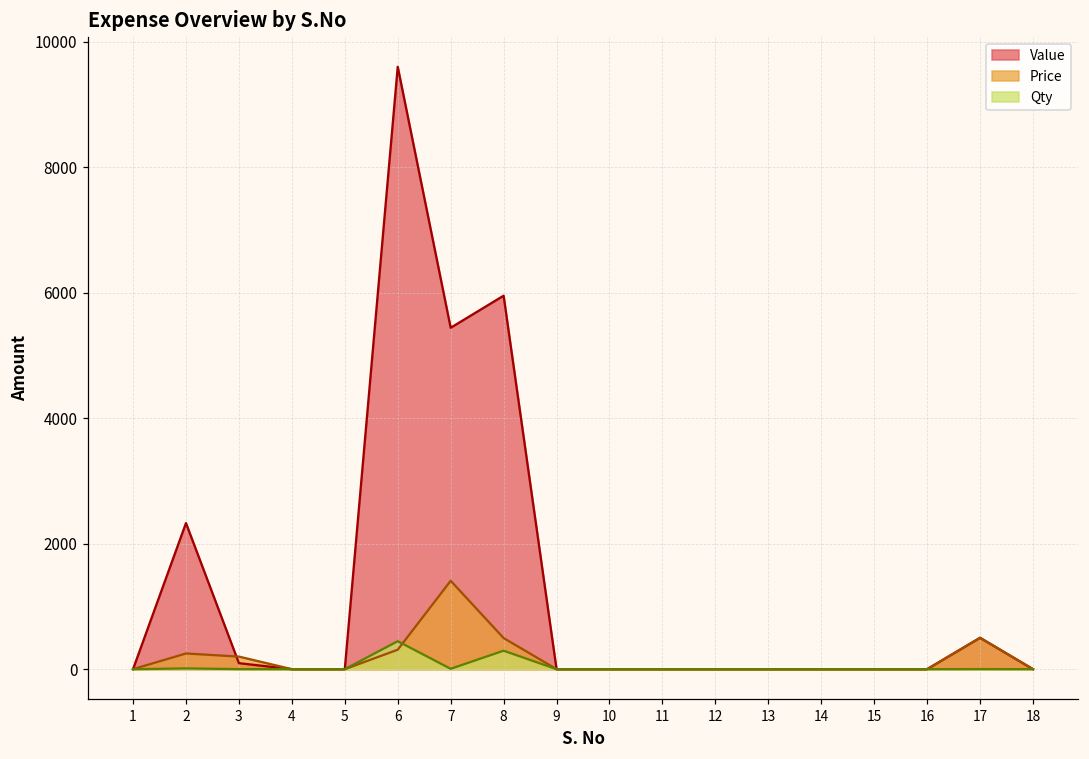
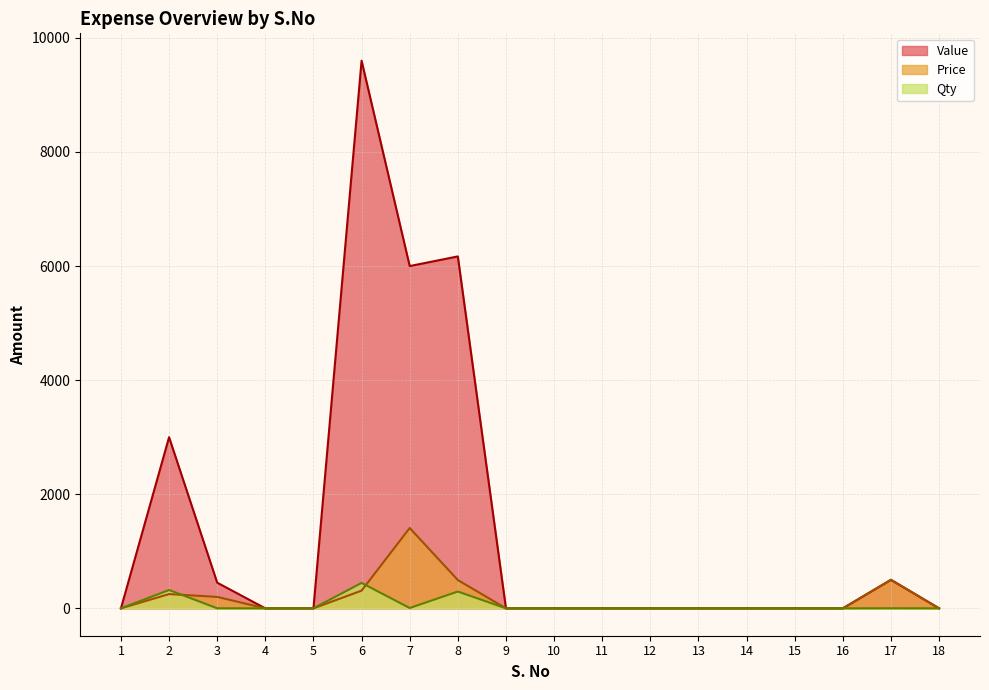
Value, 2: 2300 -> 3000
Qty, 2: 0 -> 300
Value, 3: 100 -> 500
Value, 7: 5400 -> 6000
Value, 8: 6000 -> 6200
